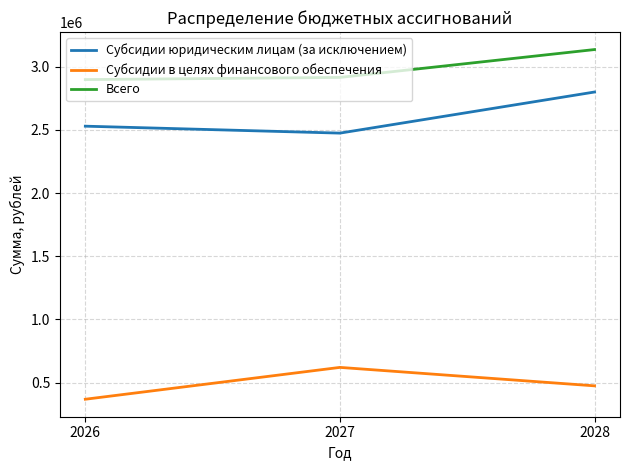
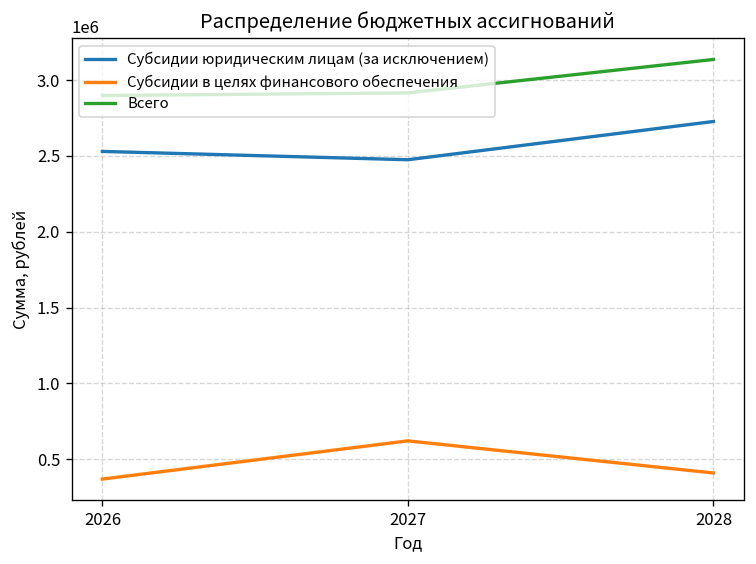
Субсидии юридическим лицам (за исключением), 2028: 2800000 -> 2730000
Субсидии в целях финансового обеспечения, 2028: 470000 -> 410000
